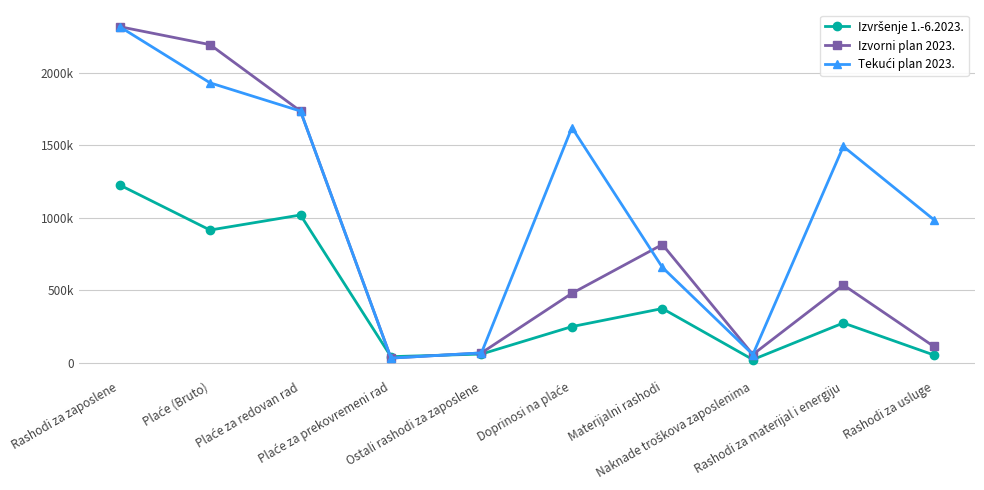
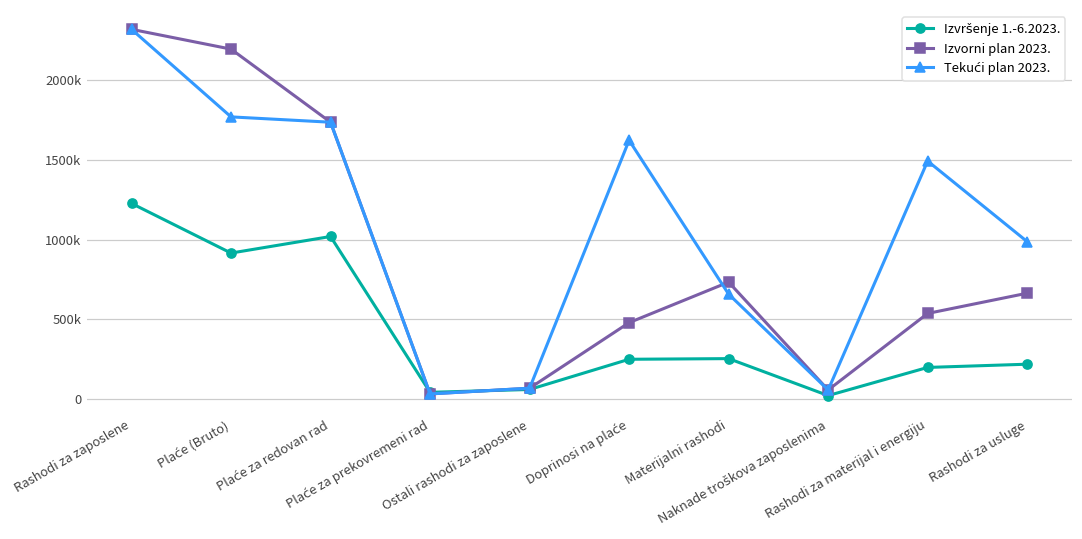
Tekući plan 2023., Plaće (Bruto): 1930000 -> 1770000
Izvršenje 1.-6.2023., Materijalni rashodi: 380000 -> 250000
Izvorni plan 2023., Materijalni rashodi: 820000 -> 730000
Izvršenje 1.-6.2023., Rashodi za materijal i energiju: 280000 -> 200000
Izvršenje 1.-6.2023., Rashodi za usluge: 50000 -> 220000
Izvorni plan 2023., Rashodi za usluge: 110000 -> 660000
